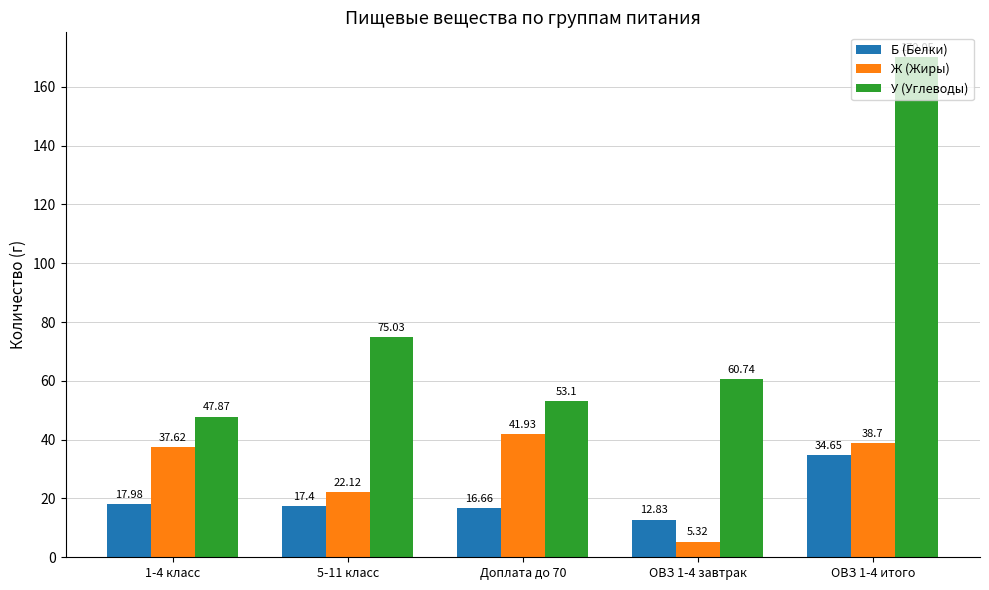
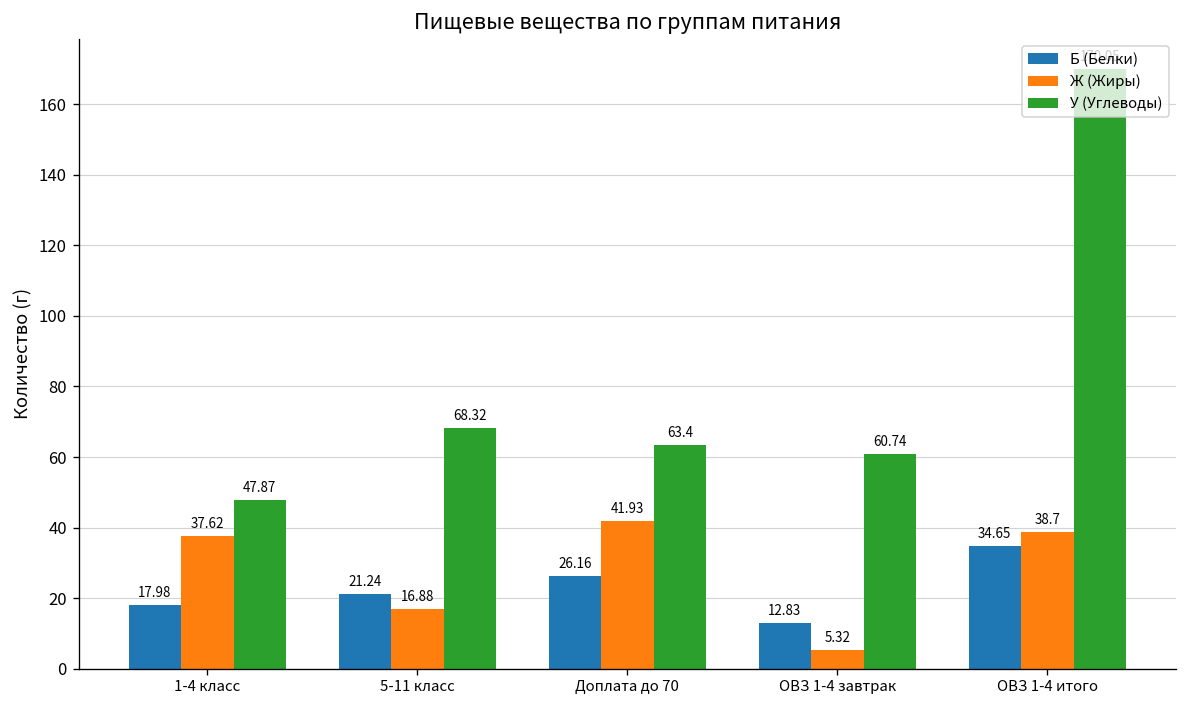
Б (Белки), 5-11 класс: 17.4 -> 21.24
Ж (Жиры), 5-11 класс: 22.12 -> 16.88
У (Углеводы), 5-11 класс: 75.03 -> 68.32
Б (Белки), Доплата до 70: 16.66 -> 26.16
У (Углеводы), Доплата до 70: 53.1 -> 63.4
